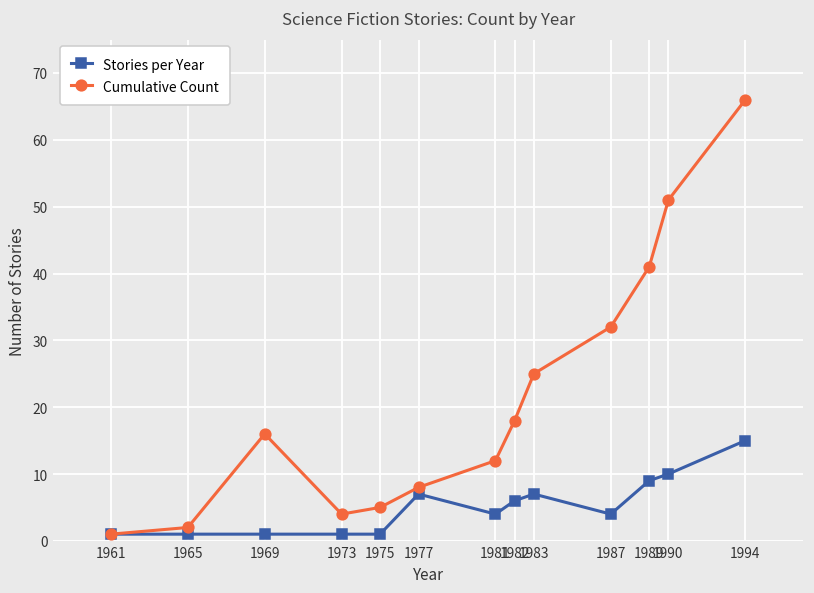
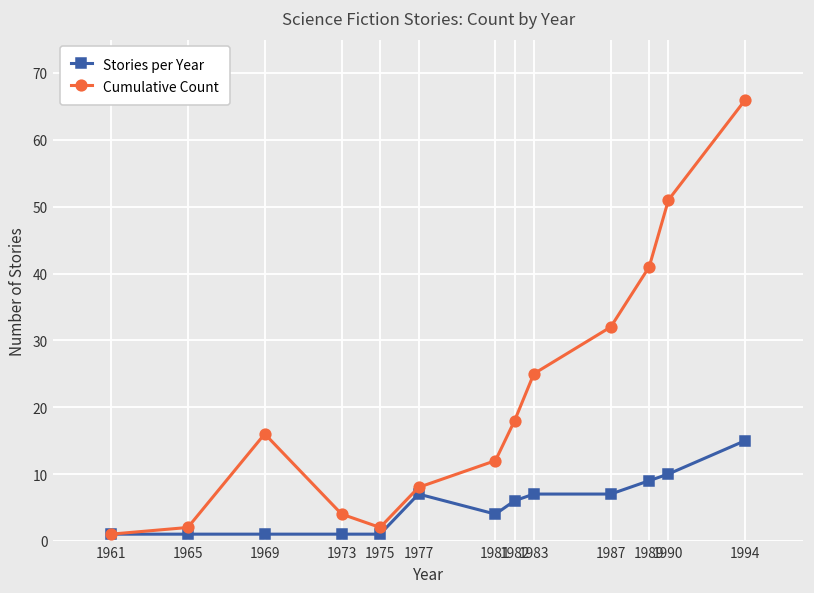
Cumulative Count, 1975: 5 -> 2
Stories per Year, 1987: 4 -> 7
